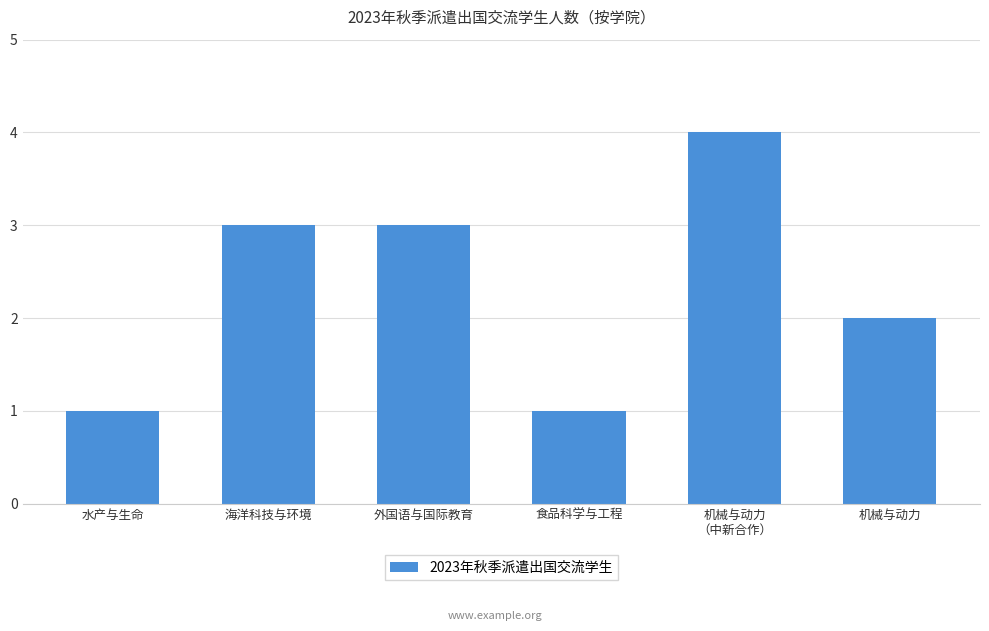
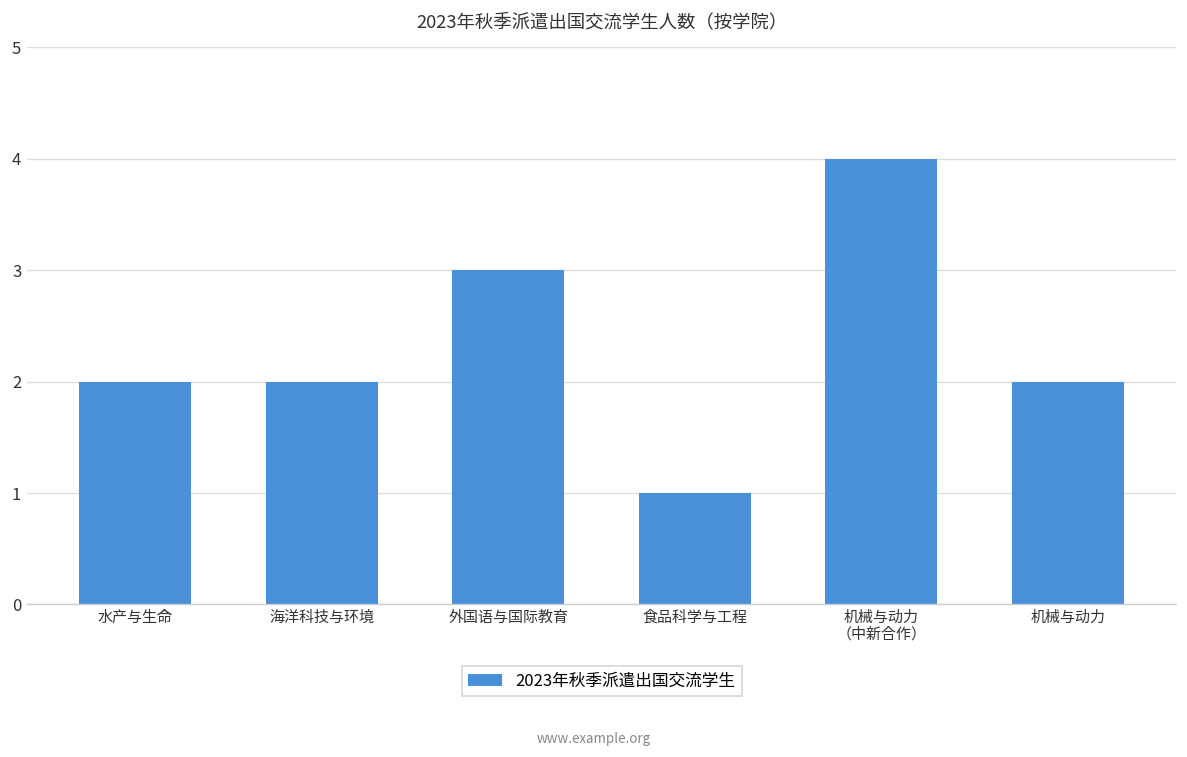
水产与生命: 1 -> 2
海洋科技与环境: 3 -> 2
